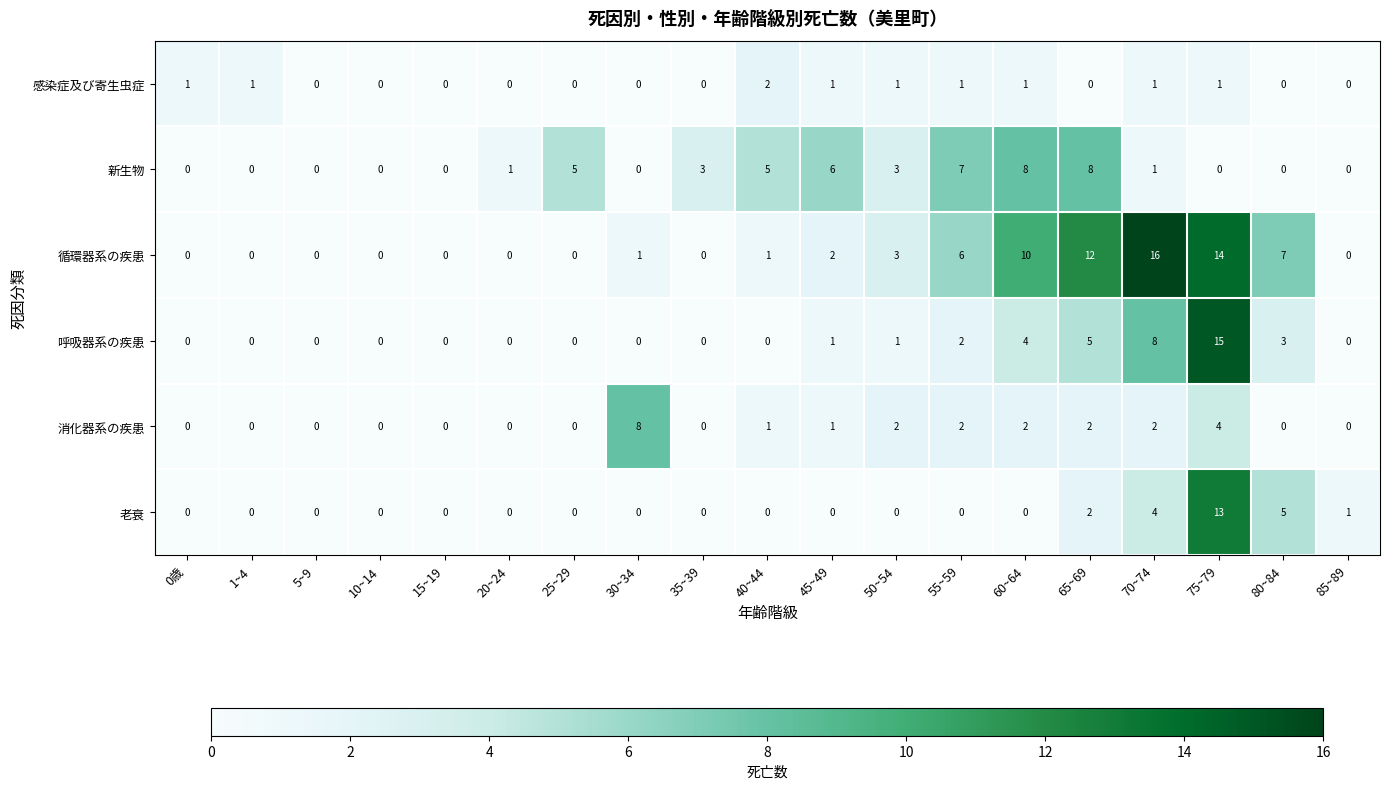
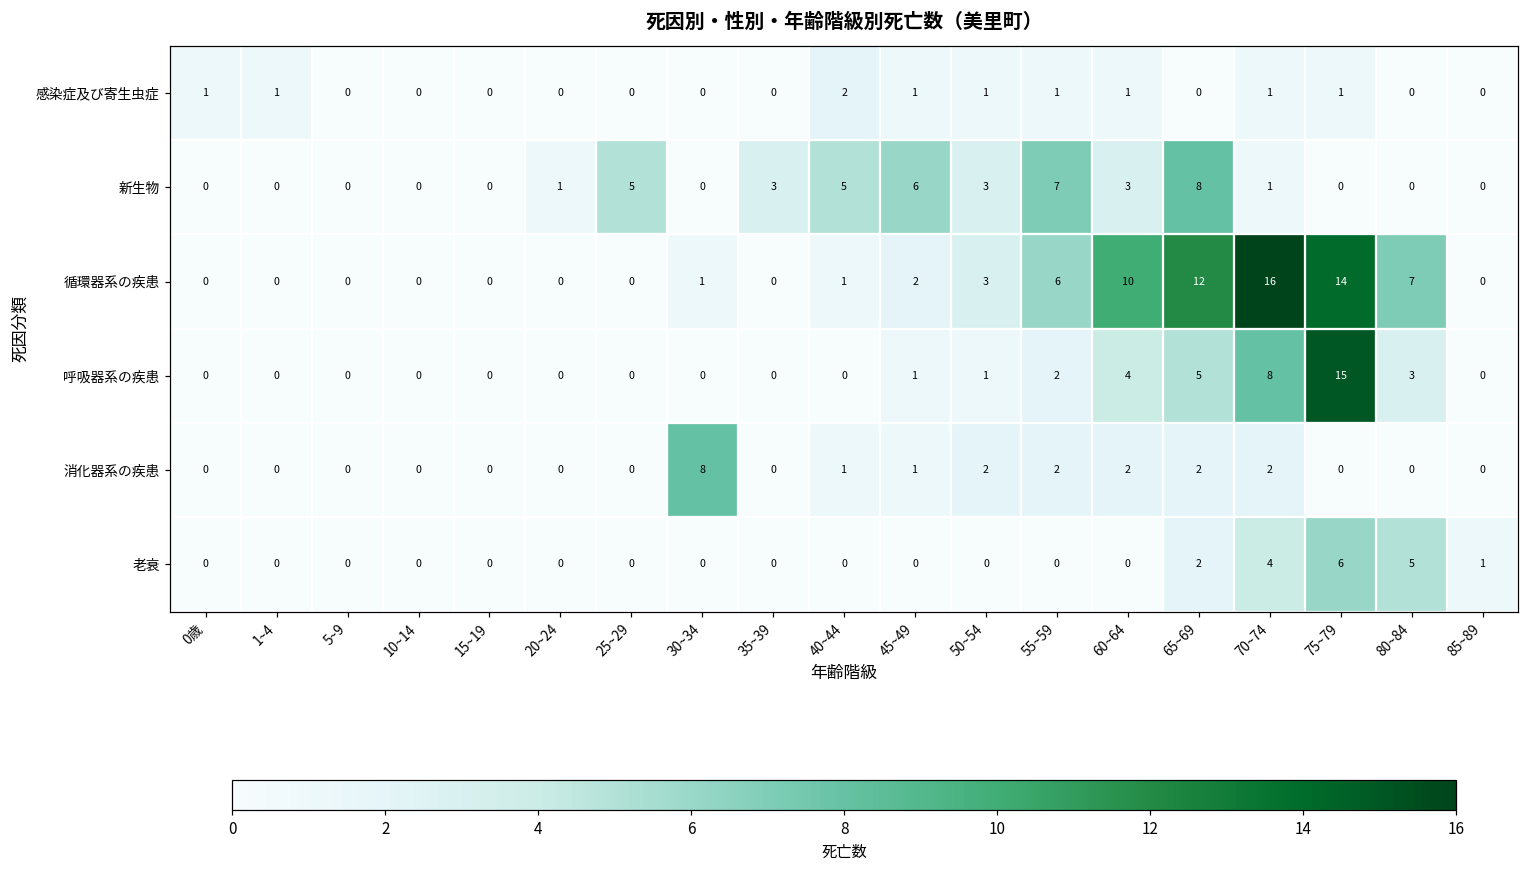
新生物, 60~64: 8 -> 3
消化器系の疾患, 75~79: 4 -> 0
老衰, 75~79: 13 -> 6
